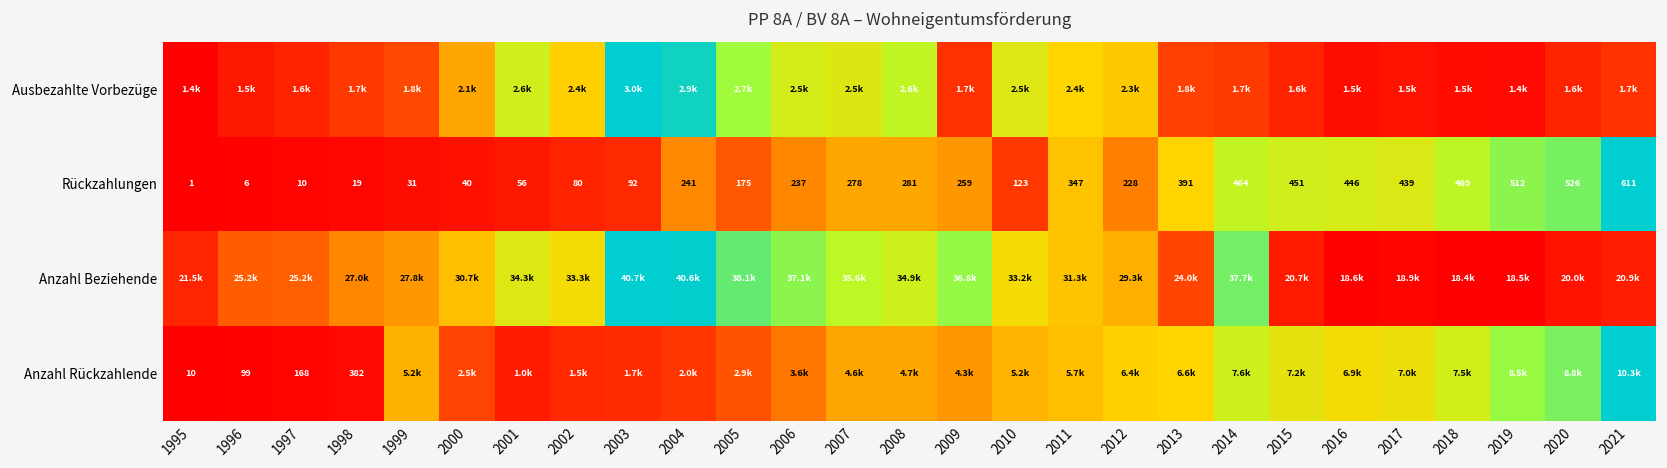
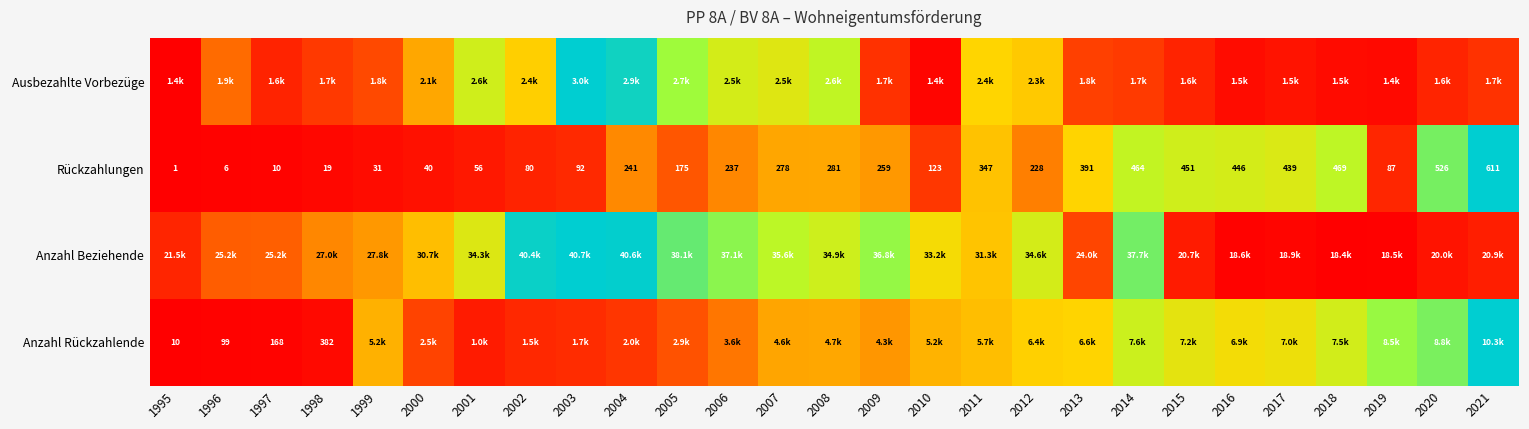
Ausbezahlte Vorbezüge, 1996: 1.5k -> 1.9k
Ausbezahlte Vorbezüge, 2010: 2.5k -> 1.4k
Rückzahlungen, 2019: 512 -> 87
Anzahl Beziehende, 2002: 33.3k -> 40.4k
Anzahl Beziehende, 2012: 29.3k -> 34.6k
